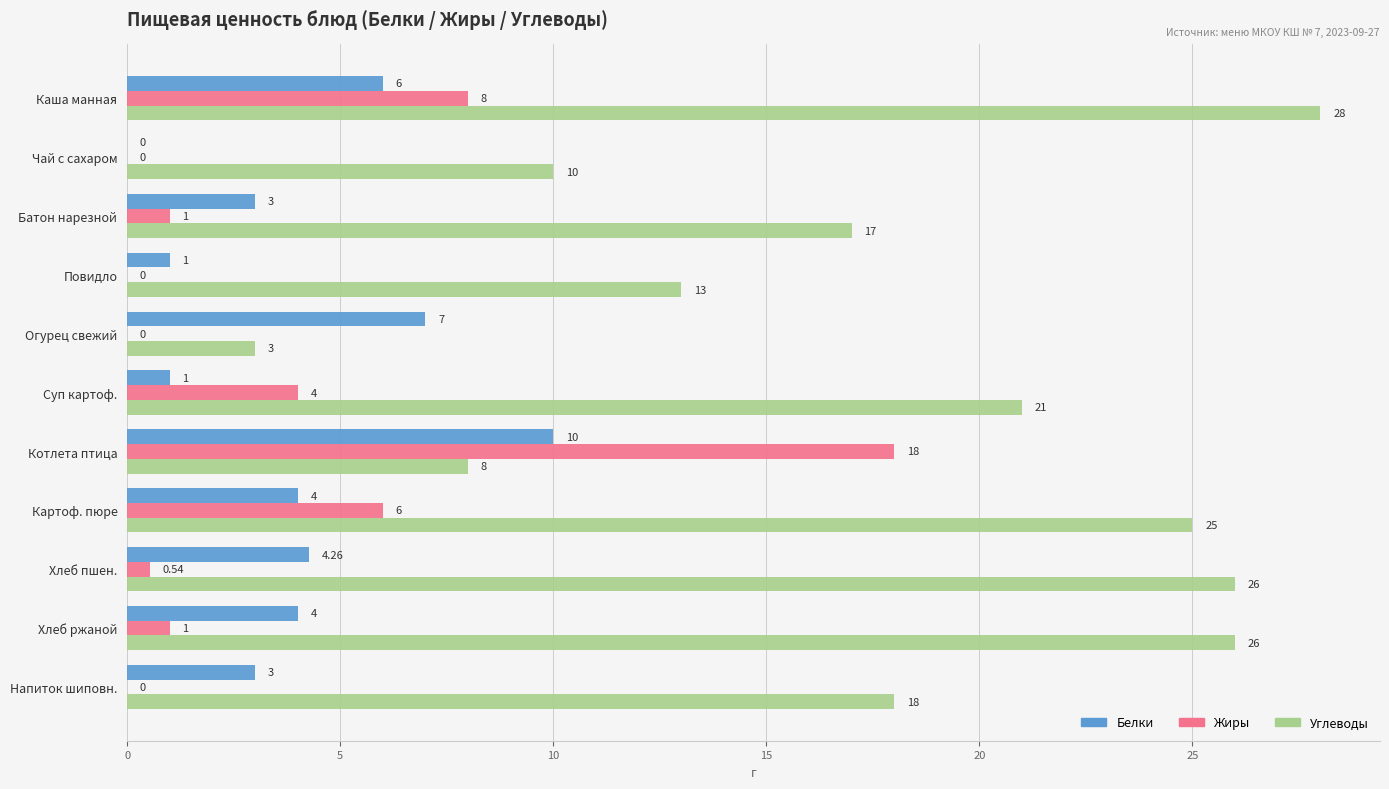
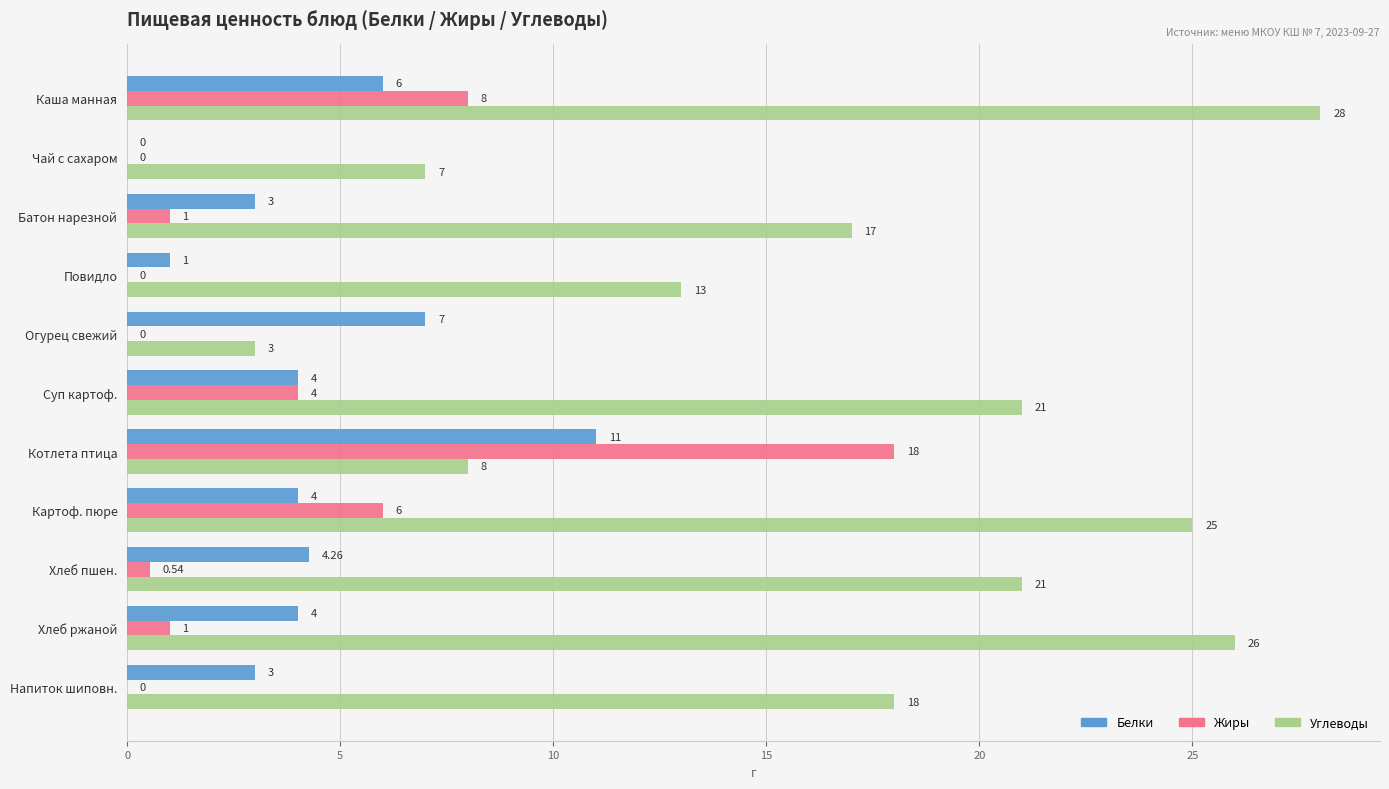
Углеводы, Чай с сахаром: 10 -> 7
Белки, Суп картоф.: 1 -> 4
Белки, Котлета птица: 10 -> 11
Углеводы, Хлеб пшен.: 26 -> 21
